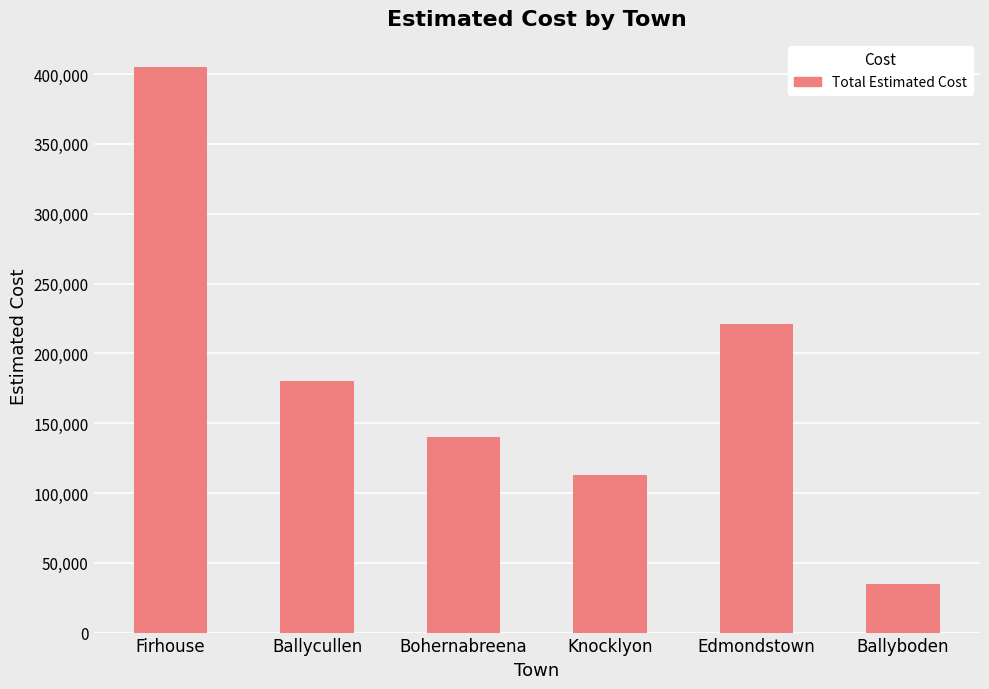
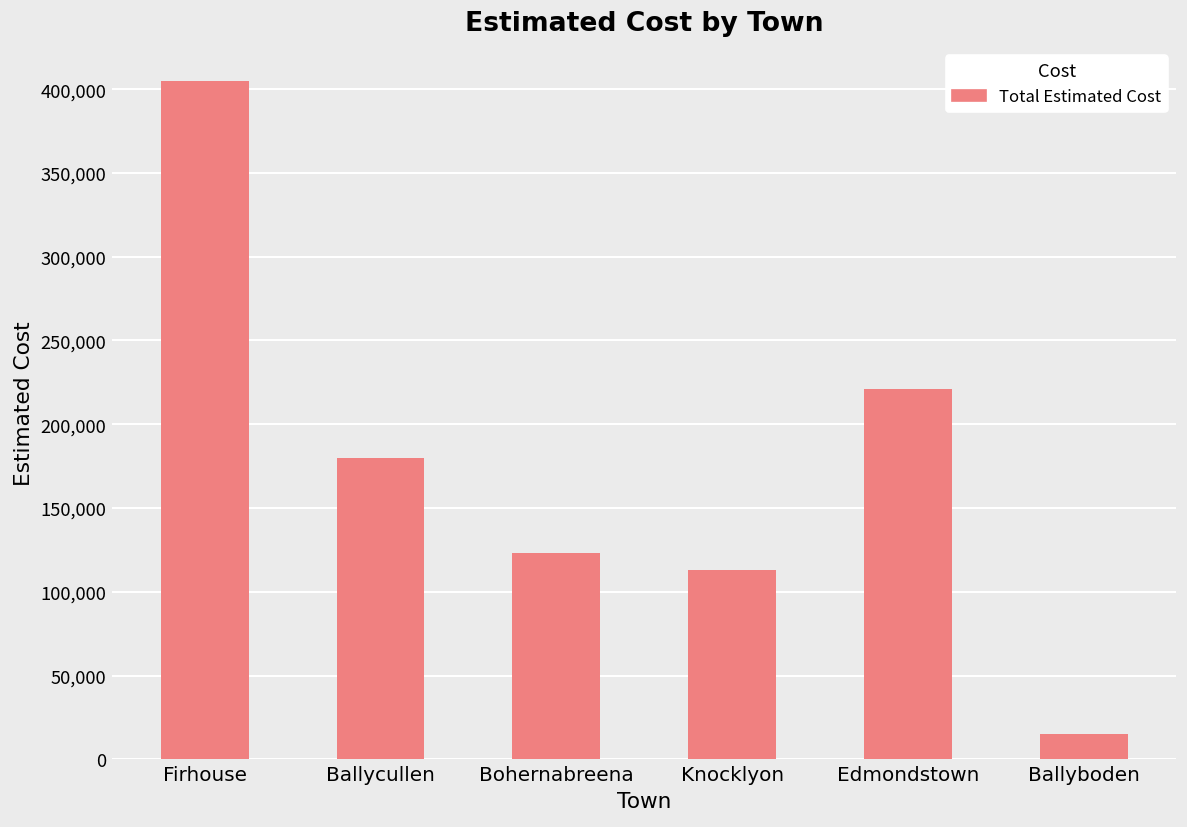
Bohernabreena: 140,000 -> 123,000
Ballyboden: 35,000 -> 15,000
